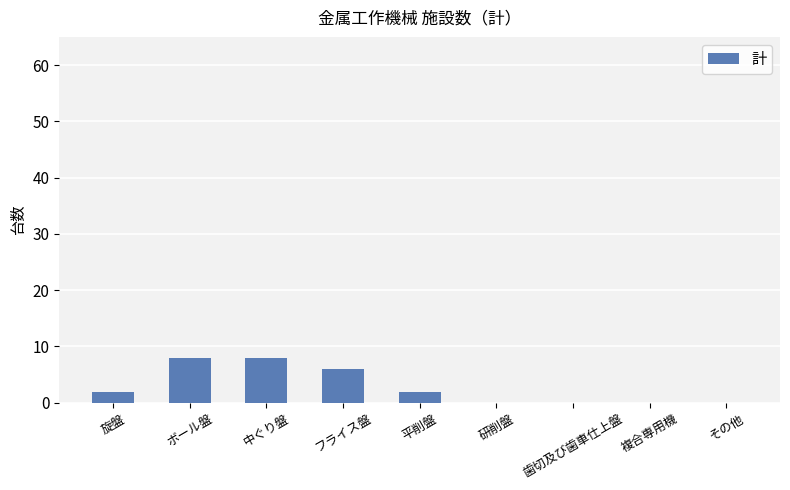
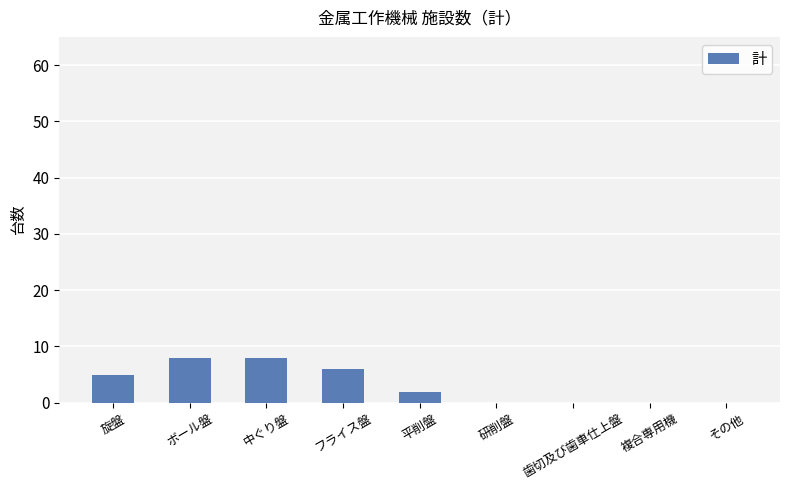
旋盤: 2 -> 5
